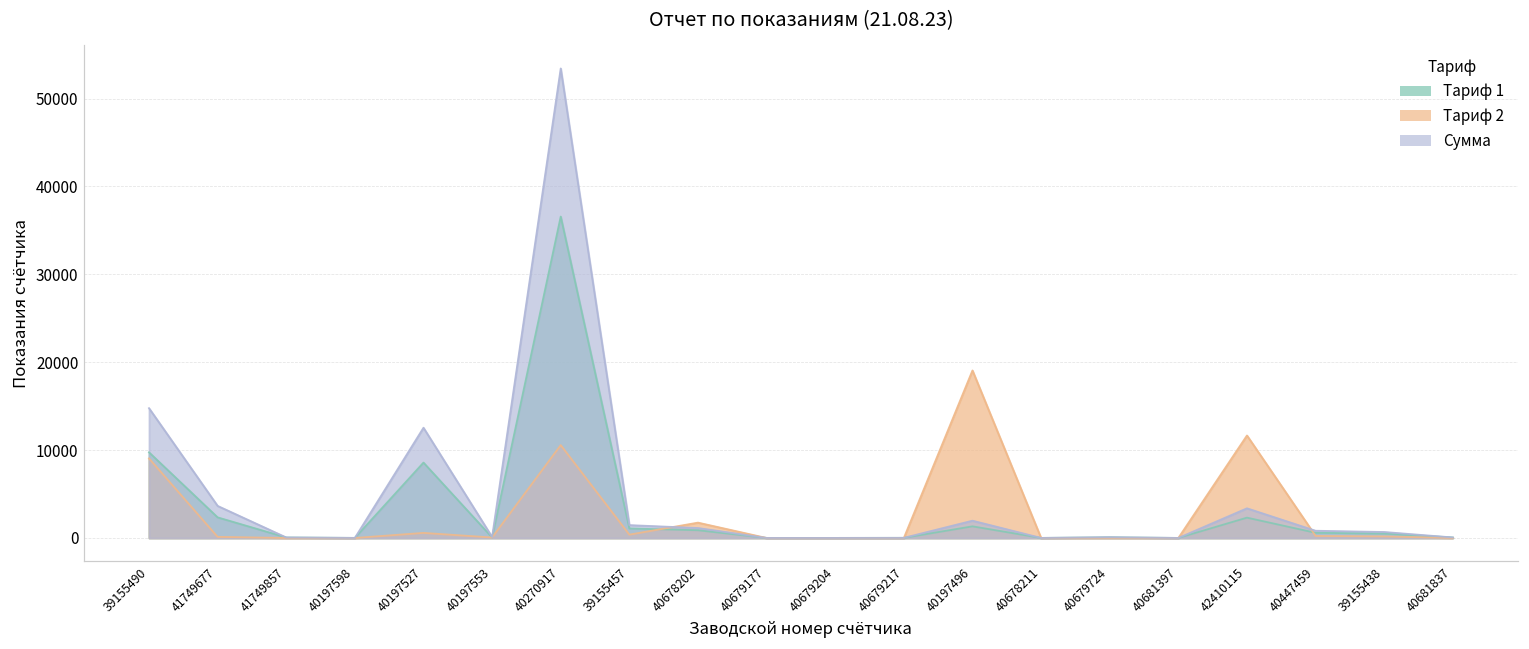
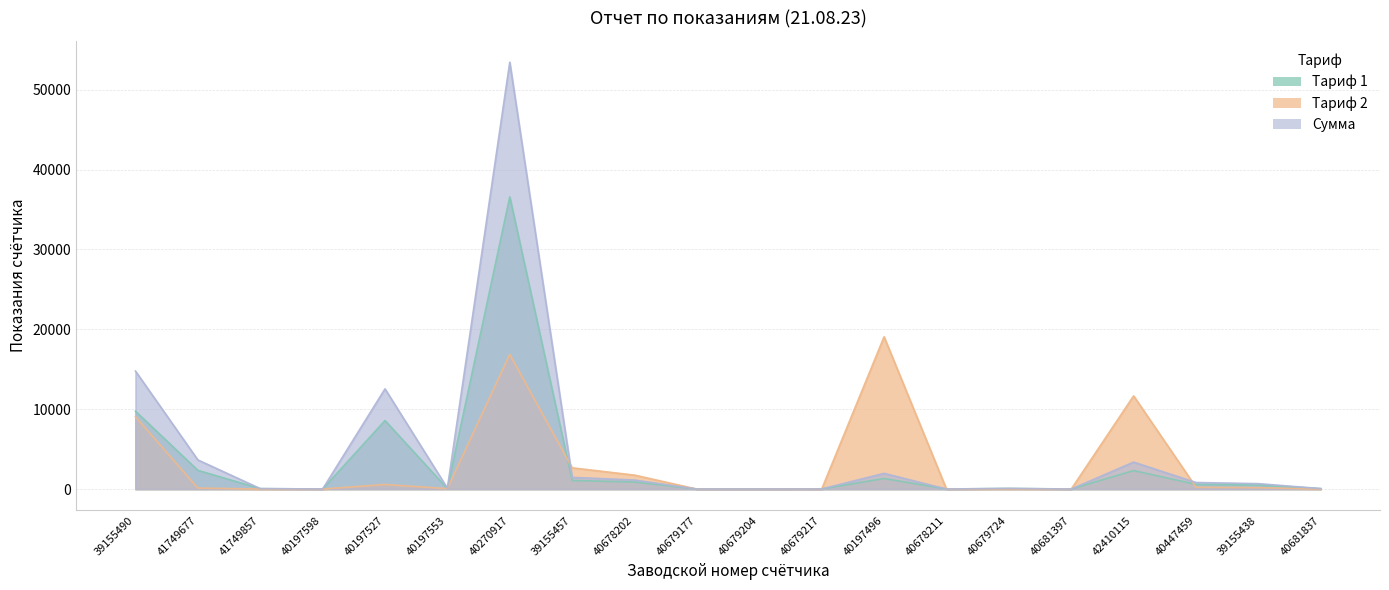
Тариф 2, 40270917: 11000 -> 17000
Тариф 2, 39155457: 0 -> 3000
